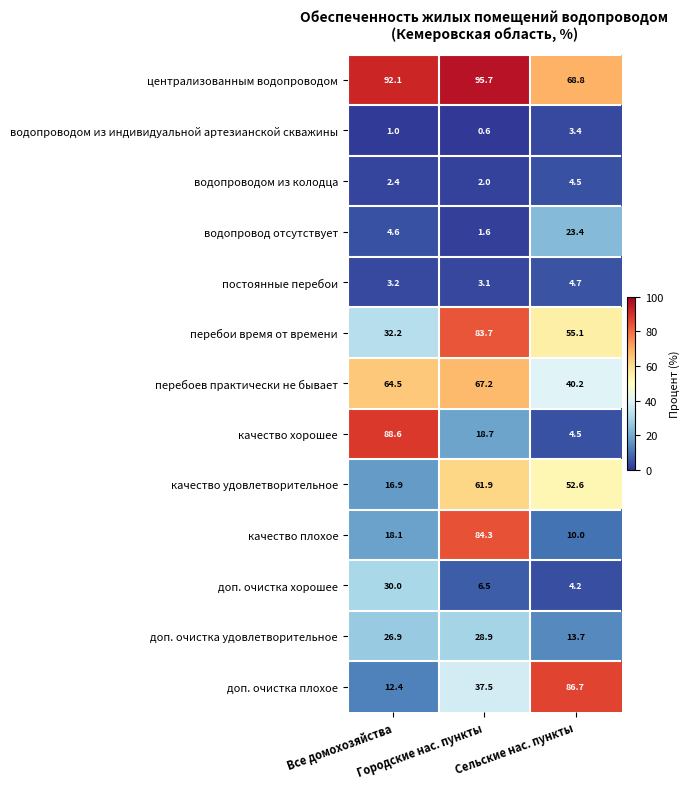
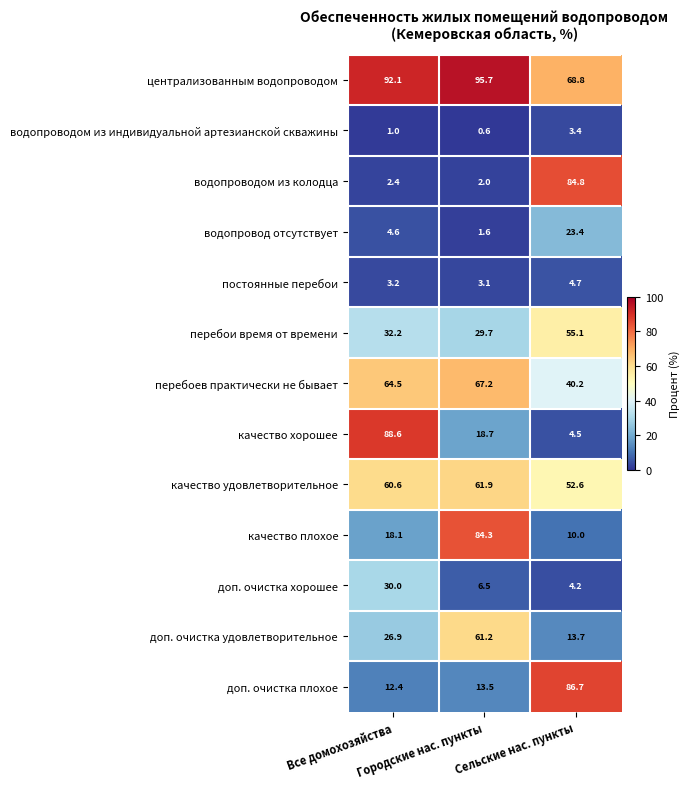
водопроводом из колодца, Сельские нас. пункты: 4.5 -> 84.8
перебои время от времени, Городские нас. пункты: 83.7 -> 29.7
качество удовлетворительное, Все домохозяйства: 16.9 -> 60.6
доп. очистка удовлетворительное, Городские нас. пункты: 28.9 -> 61.2
доп. очистка плохое, Городские нас. пункты: 37.5 -> 13.5
